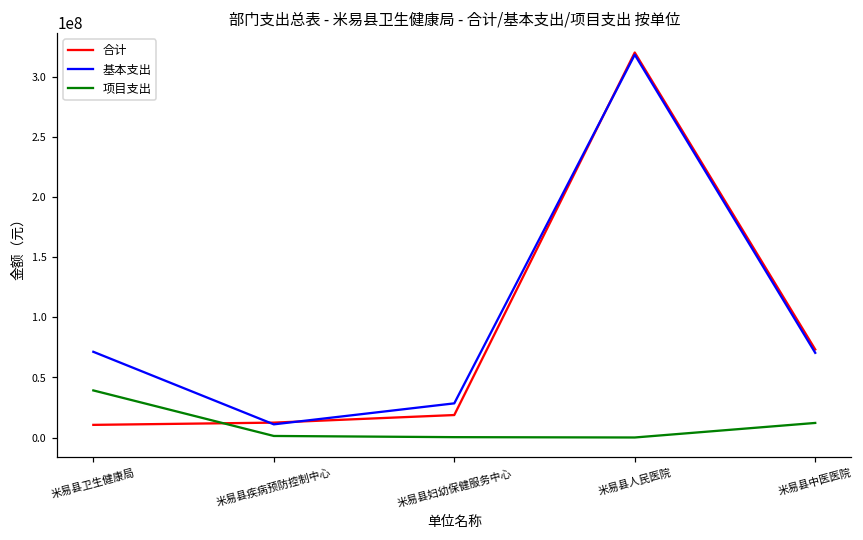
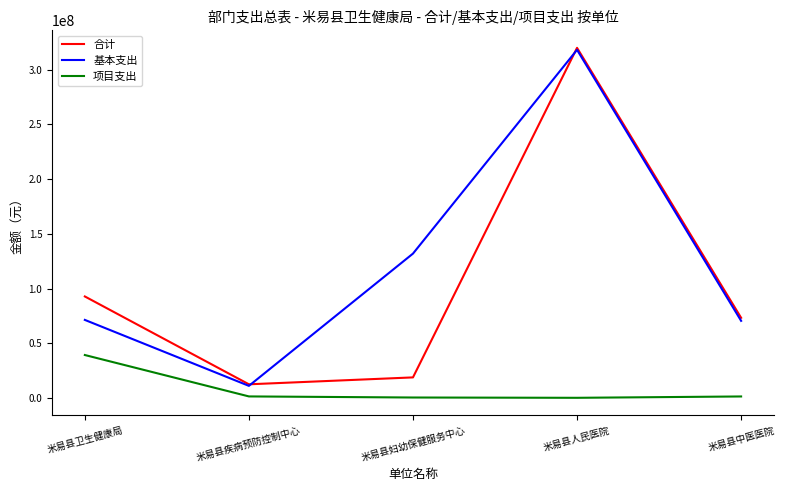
合计, 米易县卫生健康局: 11000000 -> 93000000
基本支出, 米易县妇幼保健服务中心: 29000000 -> 132000000
项目支出, 米易县中医医院: 12000000 -> 1000000
